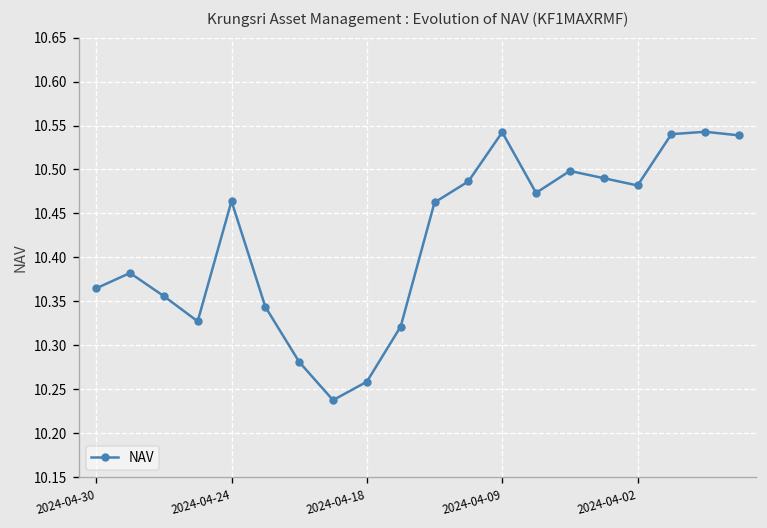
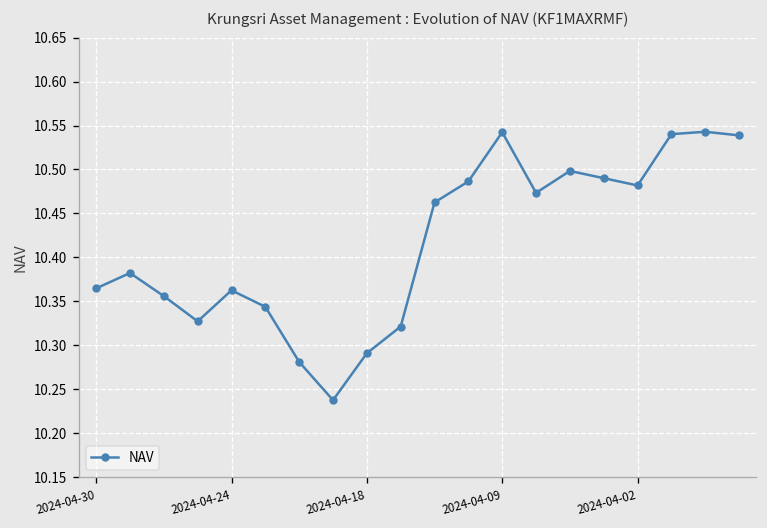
2024-04-24: 10.46 -> 10.36
2024-04-18: 10.26 -> 10.29
